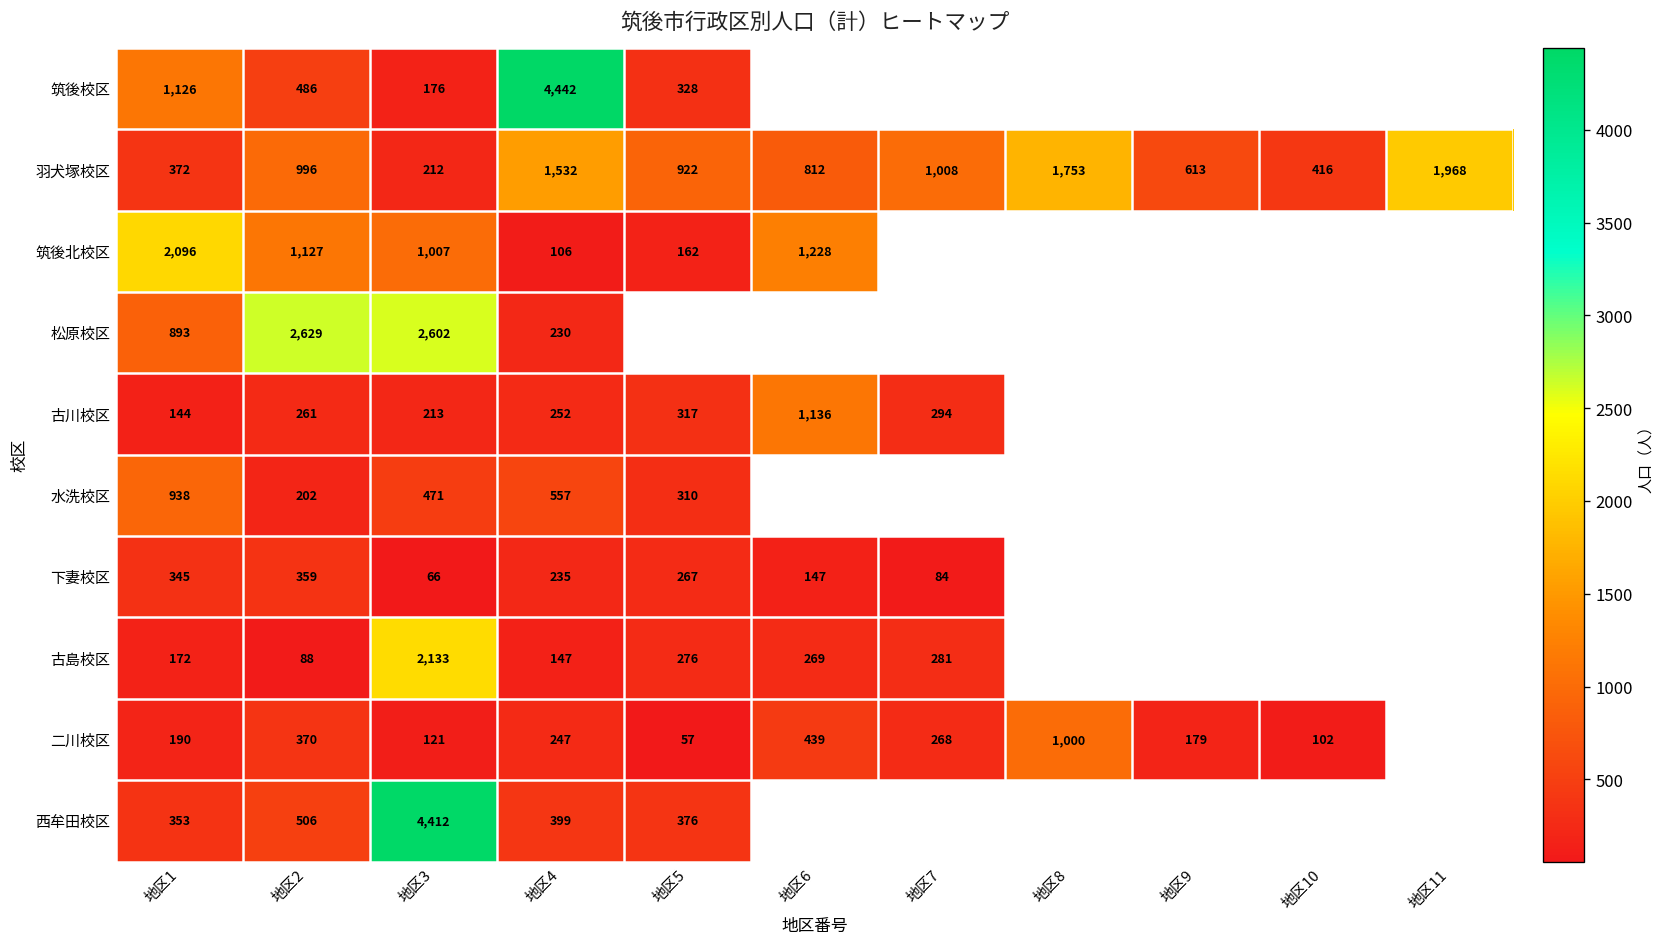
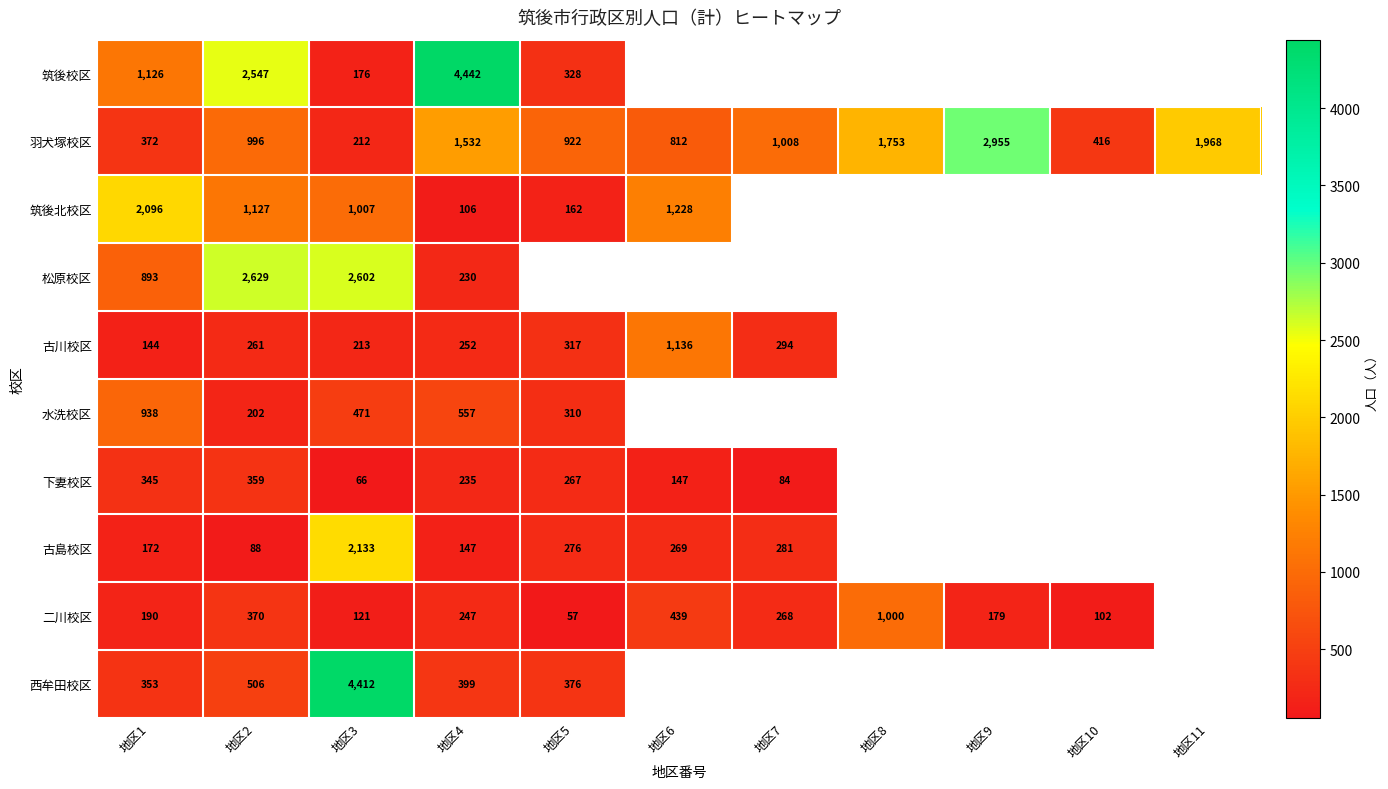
筑後校区, 地区2: 486 -> 2,547
羽犬塚校区, 地区9: 613 -> 2,955
